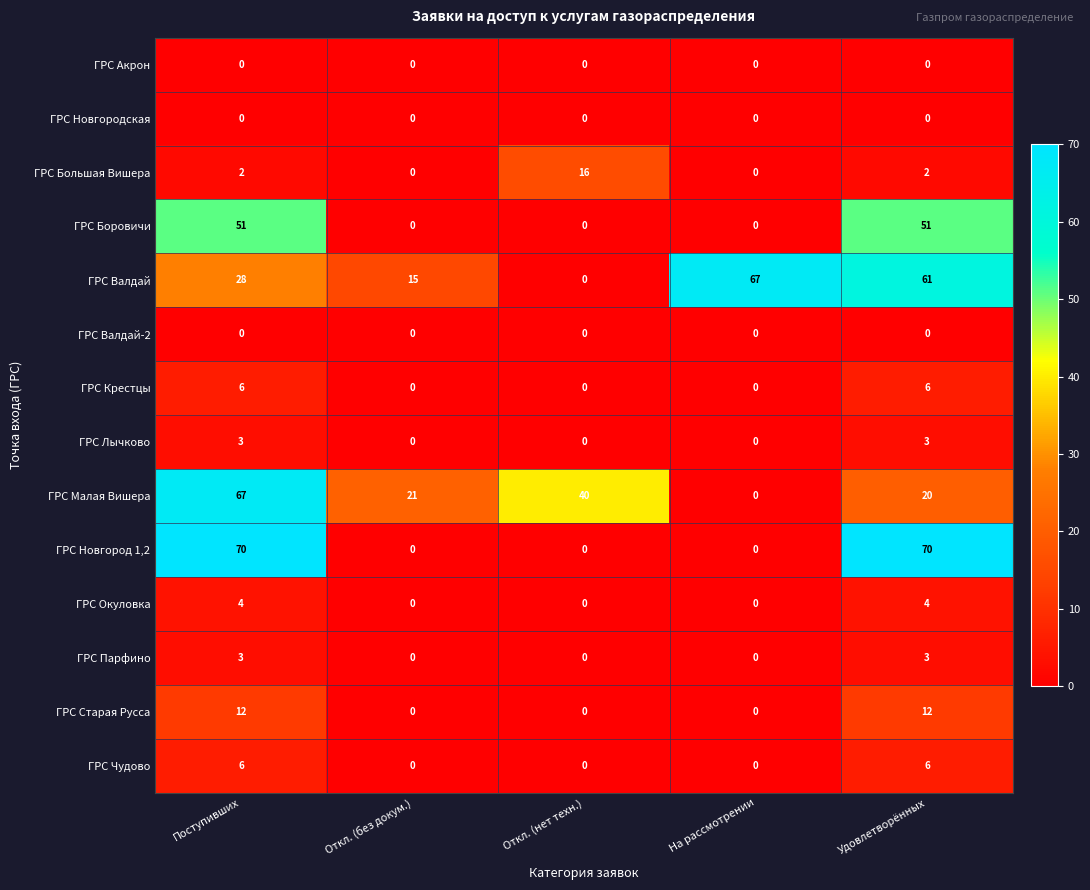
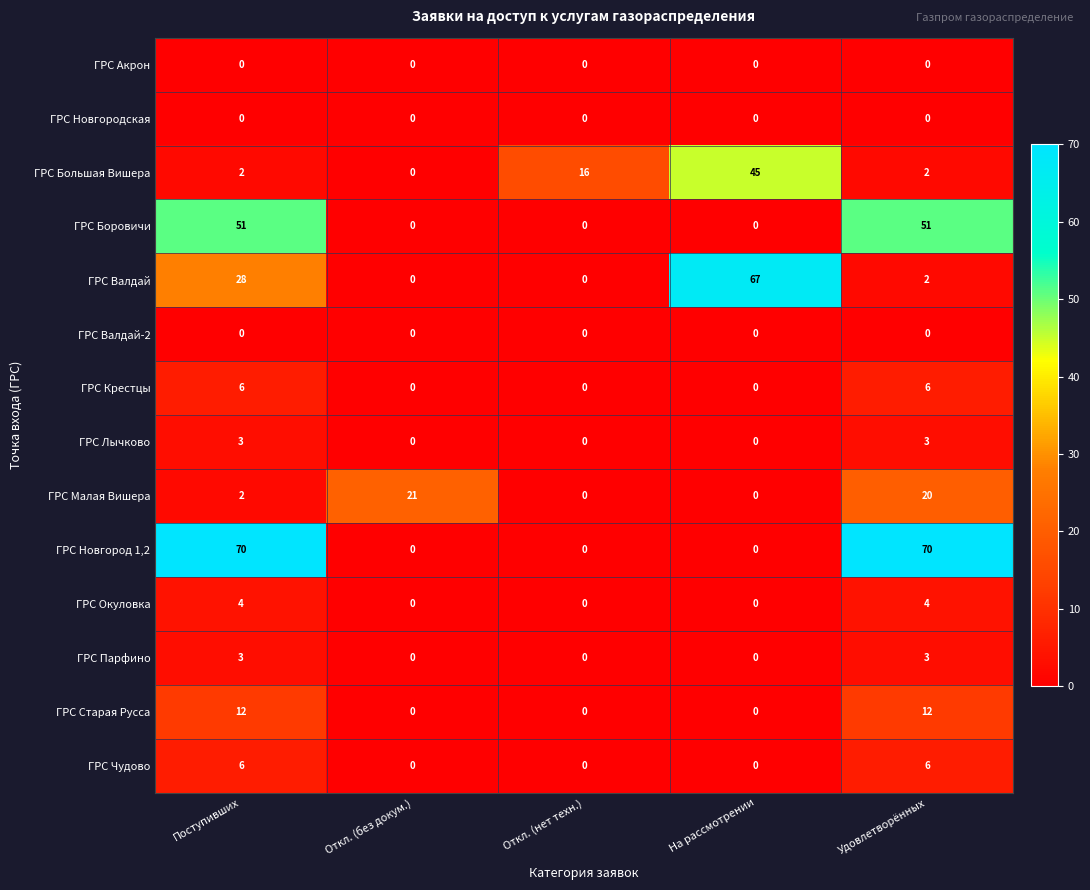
ГРС Большая Вишера, На рассмотрении: 0 -> 45
ГРС Валдай, Откл. (без докум.): 15 -> 0
ГРС Валдай, Удовлетворённых: 61 -> 2
ГРС Малая Вишера, Поступивших: 67 -> 2
ГРС Малая Вишера, Откл. (нет техн.): 40 -> 0
